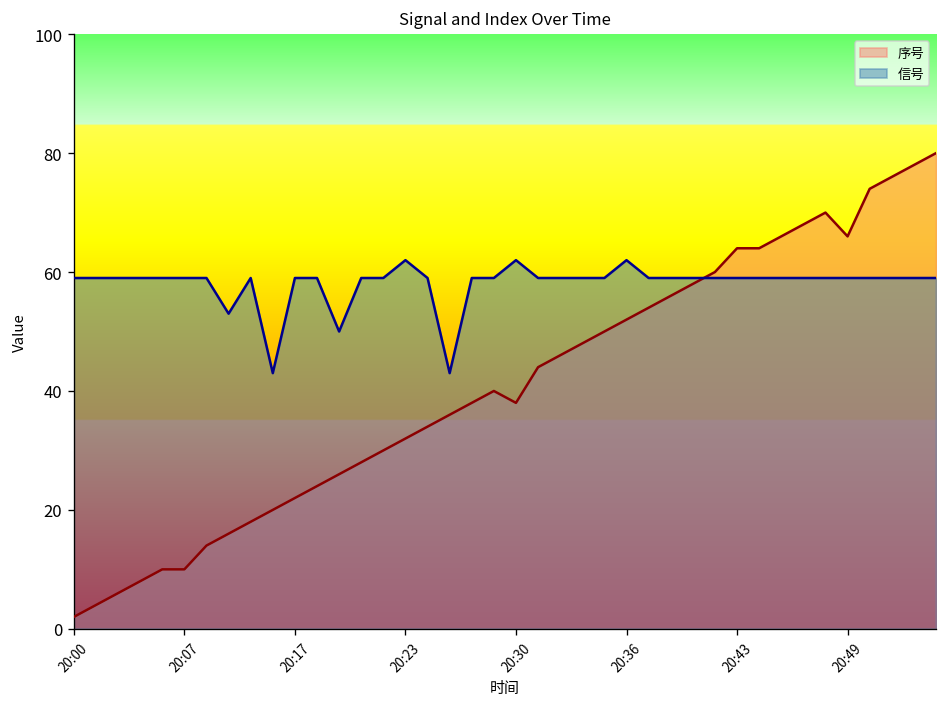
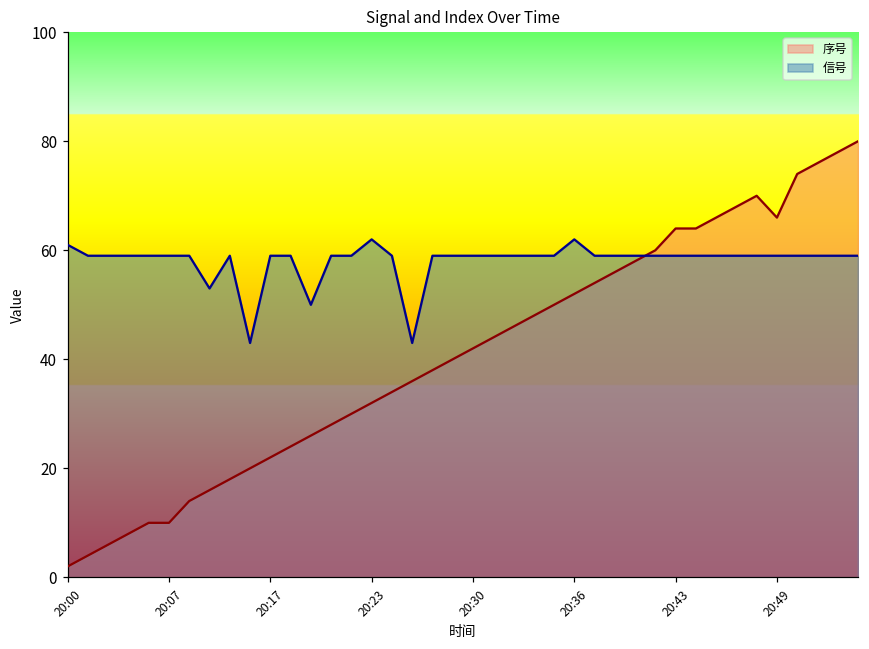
信号, 20:00: 59 -> 61
序号, 20:30: 38 -> 42
信号, 20:30: 62 -> 59
